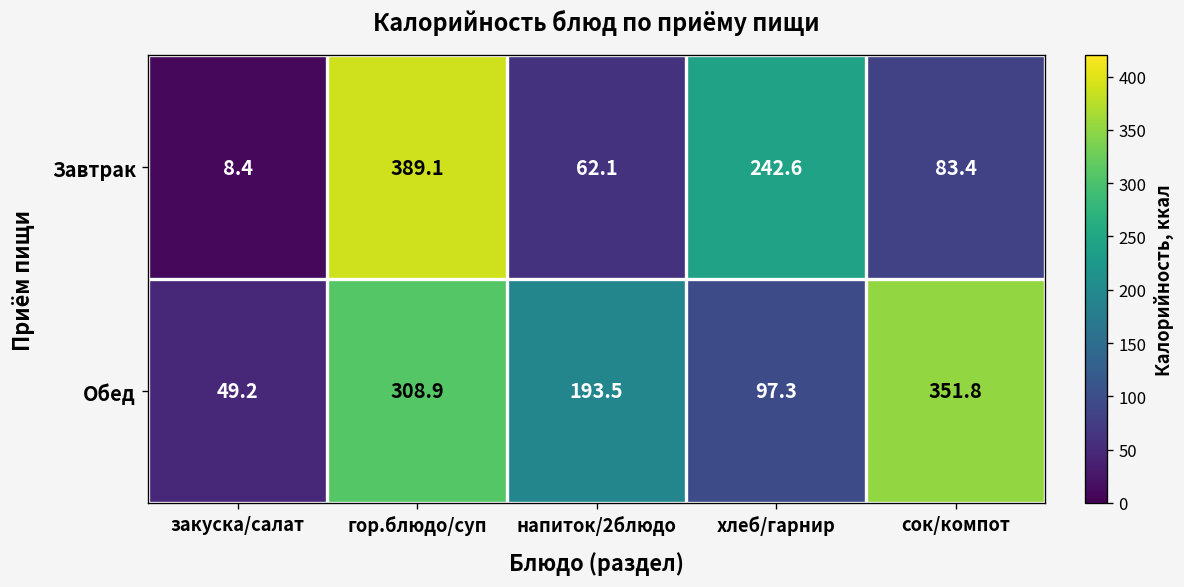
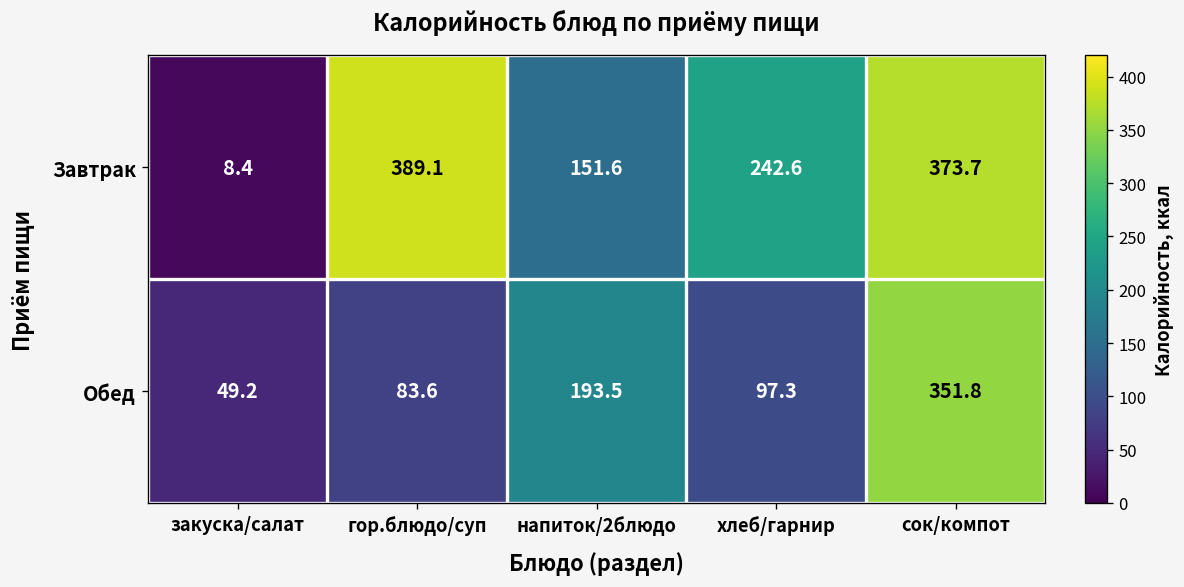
Завтрак, напиток/2блюдо: 62.1 -> 151.6
Завтрак, сок/компот: 83.4 -> 373.7
Обед, гор.блюдо/суп: 308.9 -> 83.6
